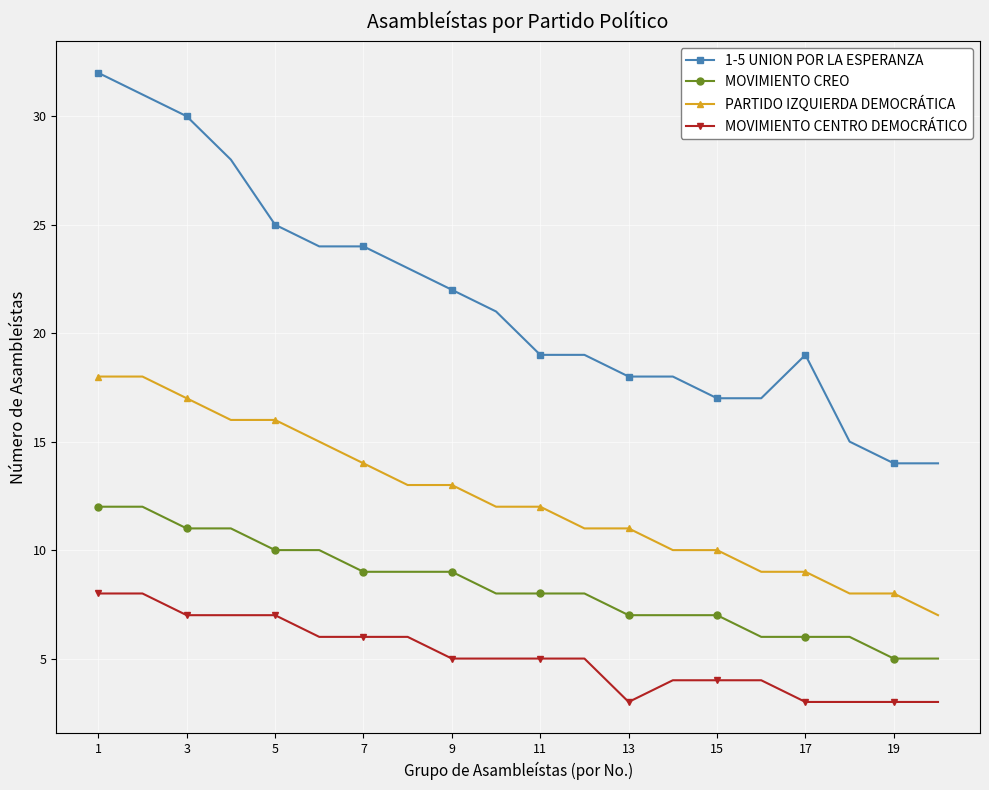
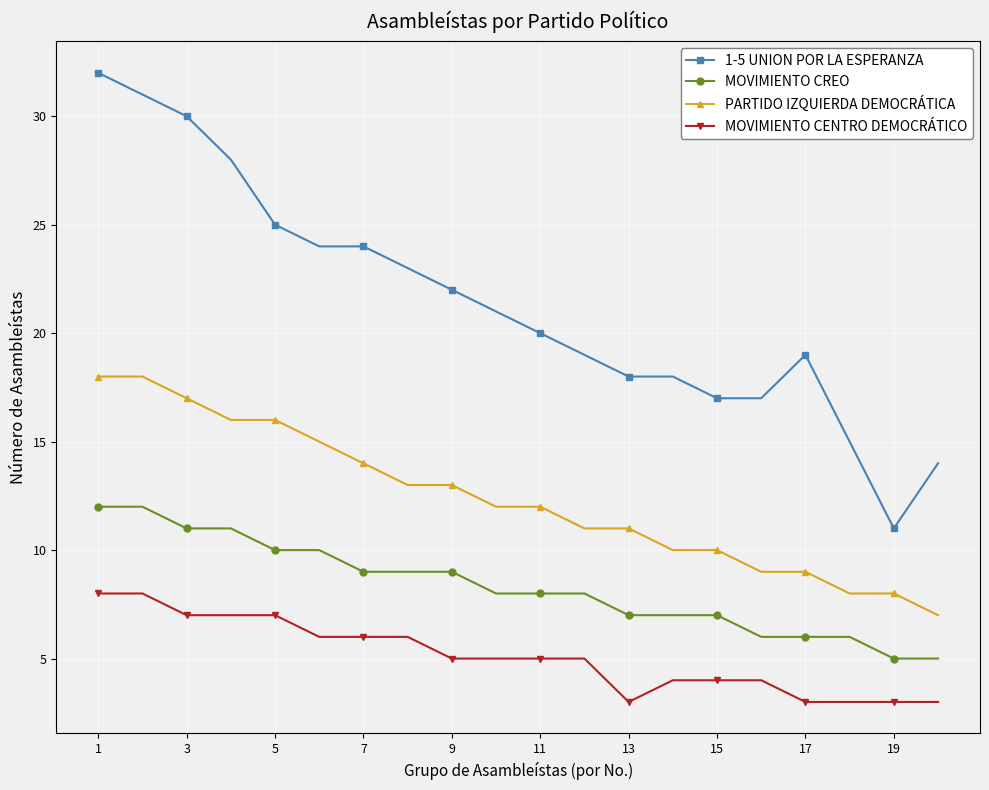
1-5 UNION POR LA ESPERANZA, 11: 19 -> 20
1-5 UNION POR LA ESPERANZA, 19: 14 -> 11
